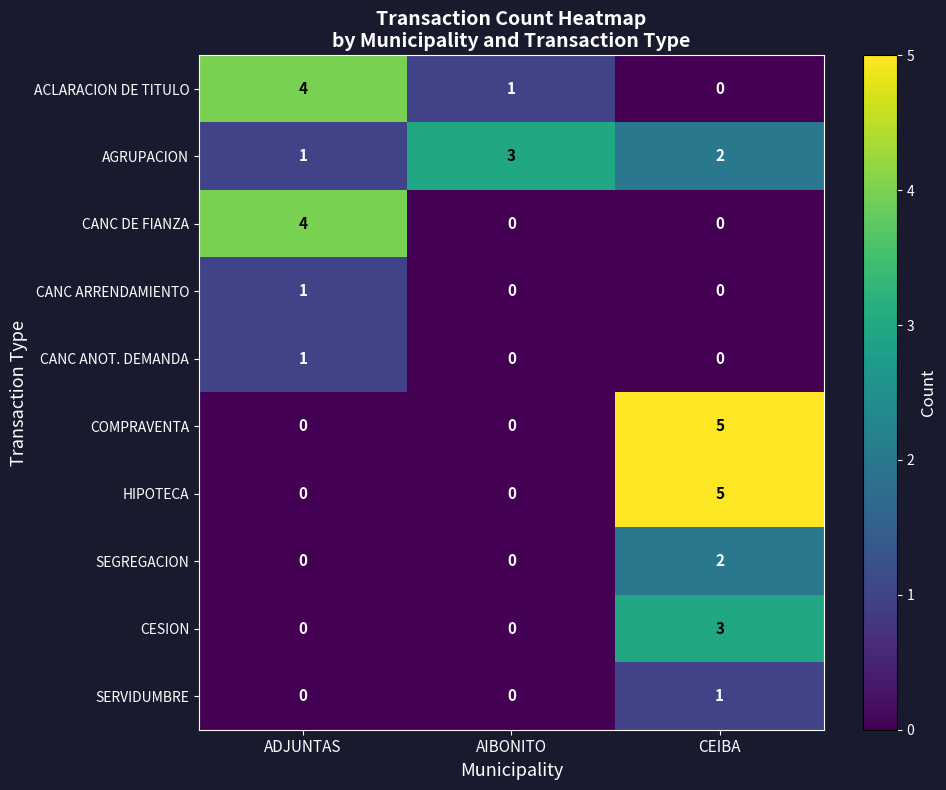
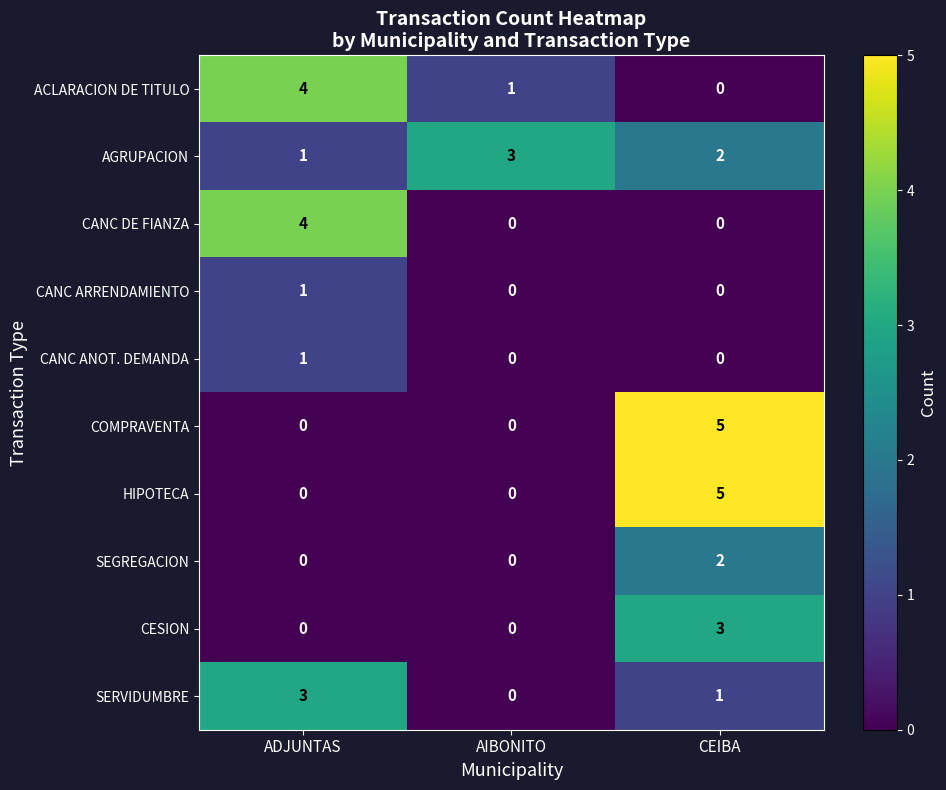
SERVIDUMBRE, ADJUNTAS: 0 -> 3
